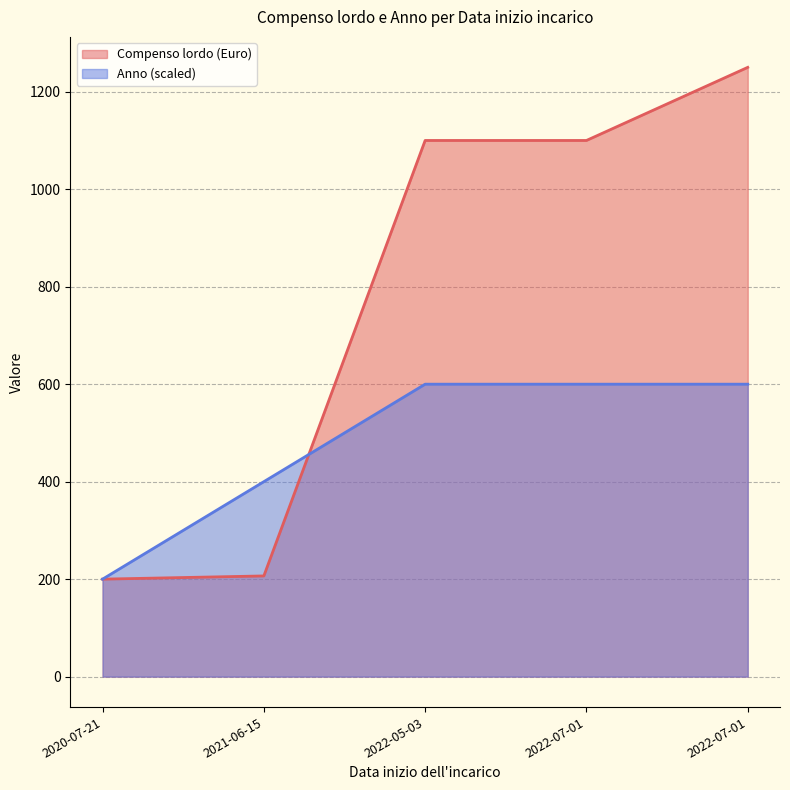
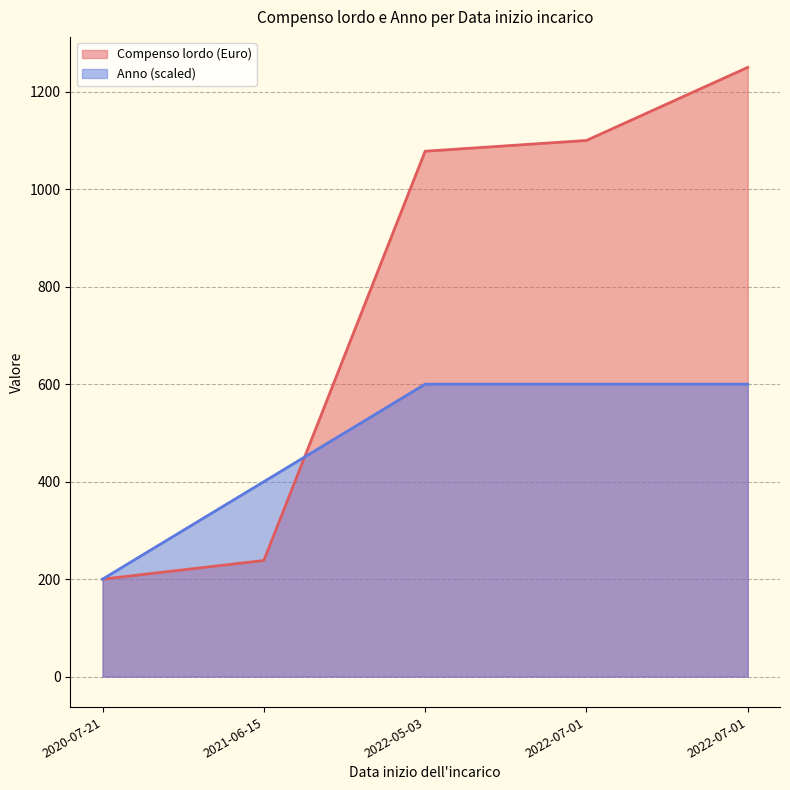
Compenso lordo (Euro), 2021-06-15: 210 -> 240
Compenso lordo (Euro), 2022-05-03: 1100 -> 1080
